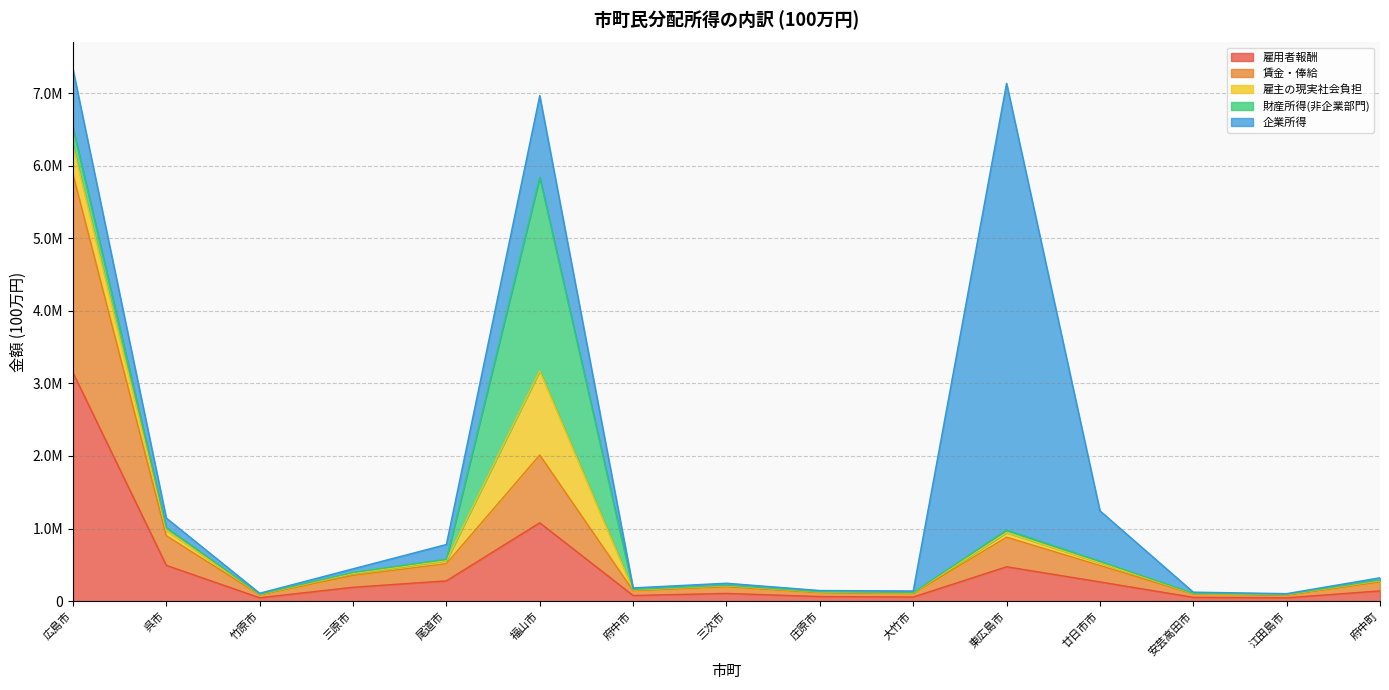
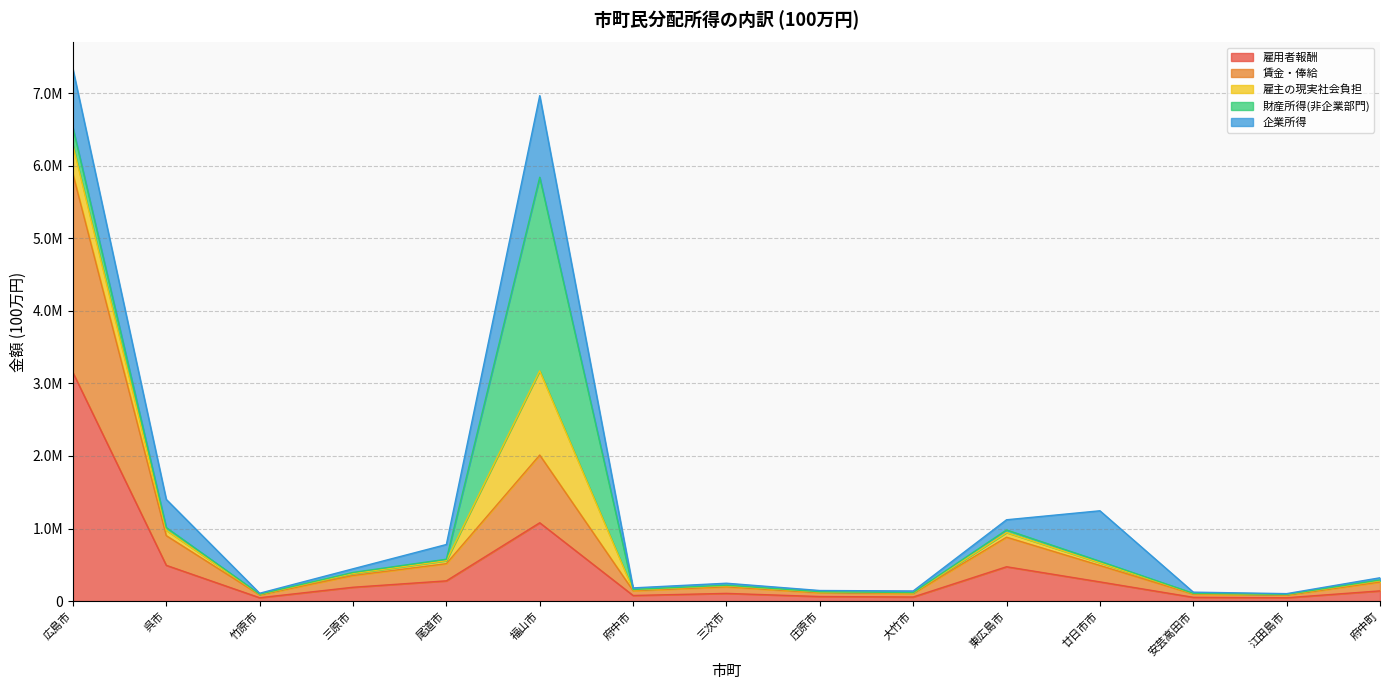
企業所得, 呉市: 100000 -> 400000
企業所得, 東広島市: 6200000 -> 100000
